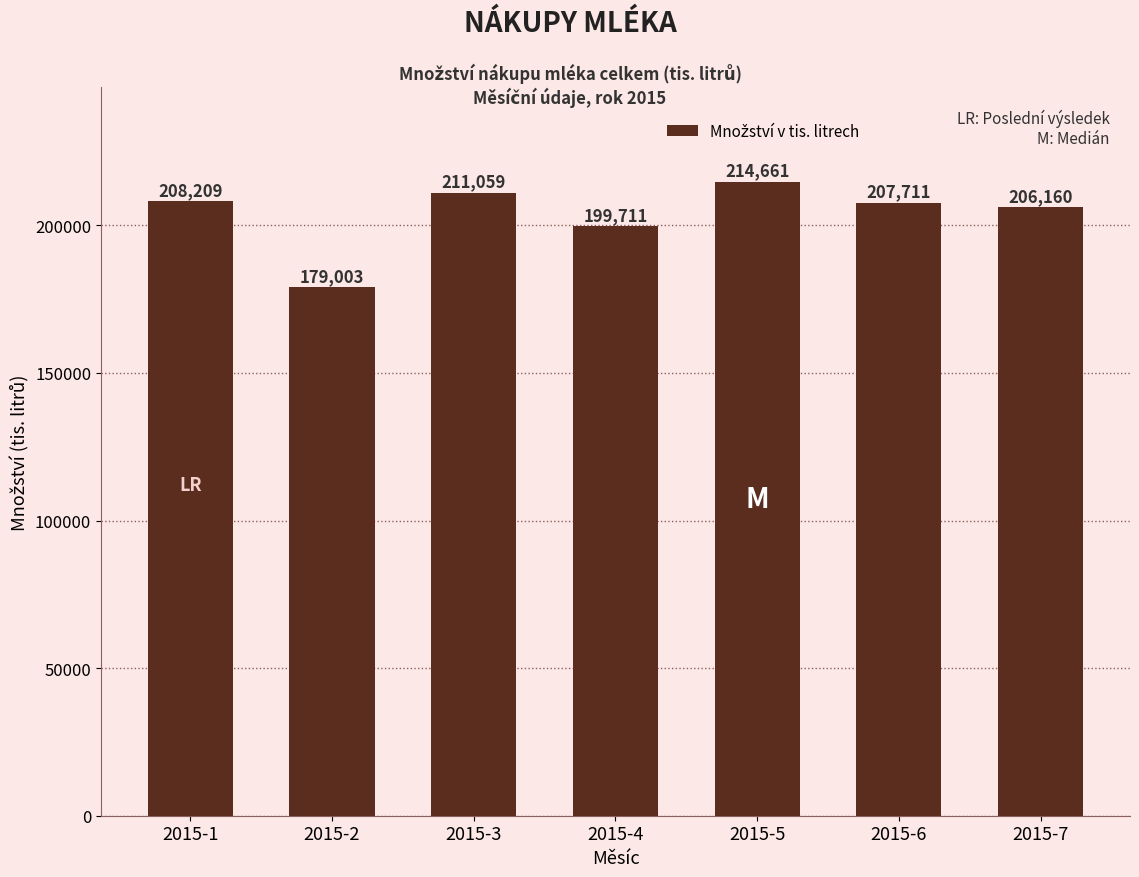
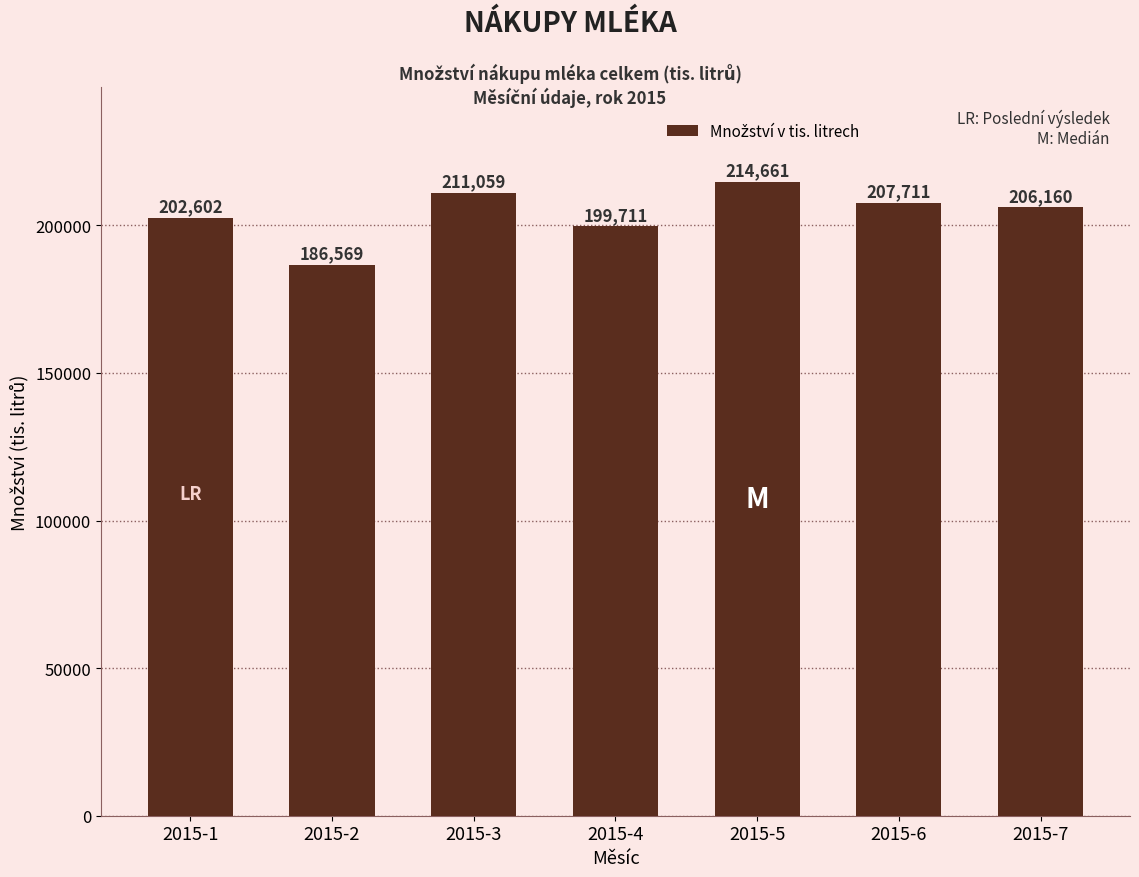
2015-1: 208,209 -> 202,602
2015-2: 179,003 -> 186,569
